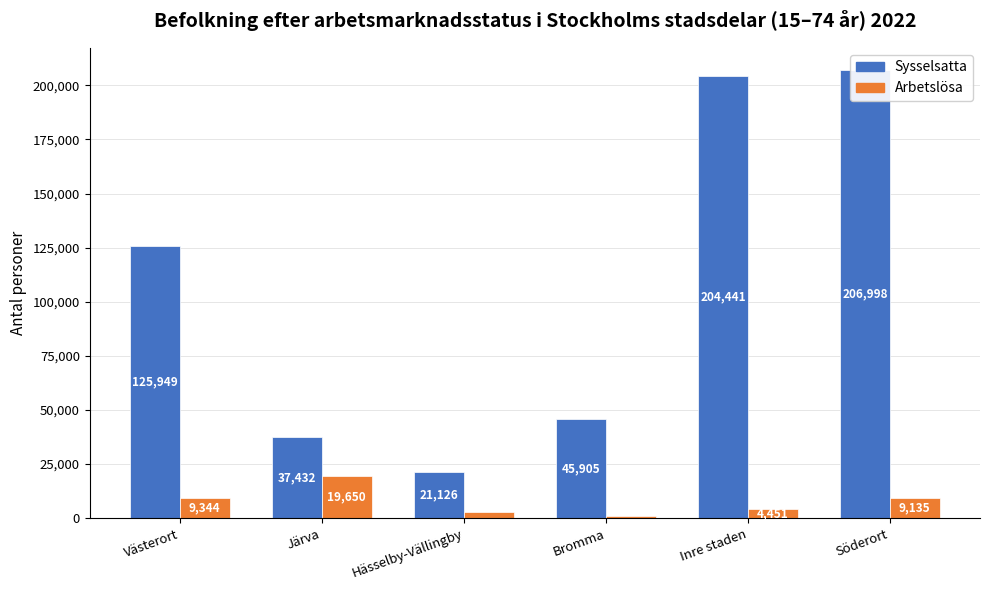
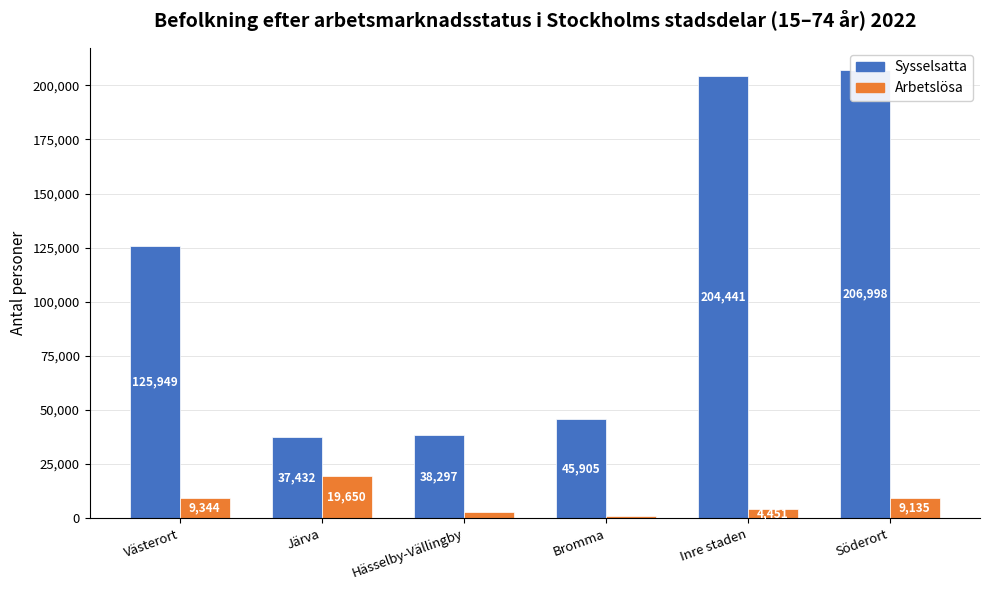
Sysselsatta, Hässelby-Vällingby: 21,126 -> 38,297
